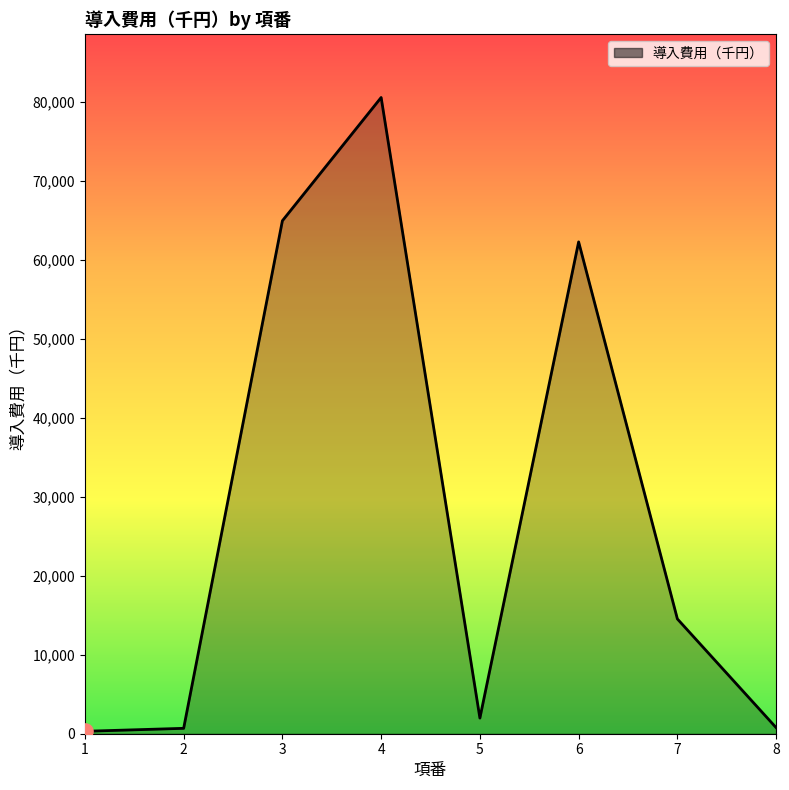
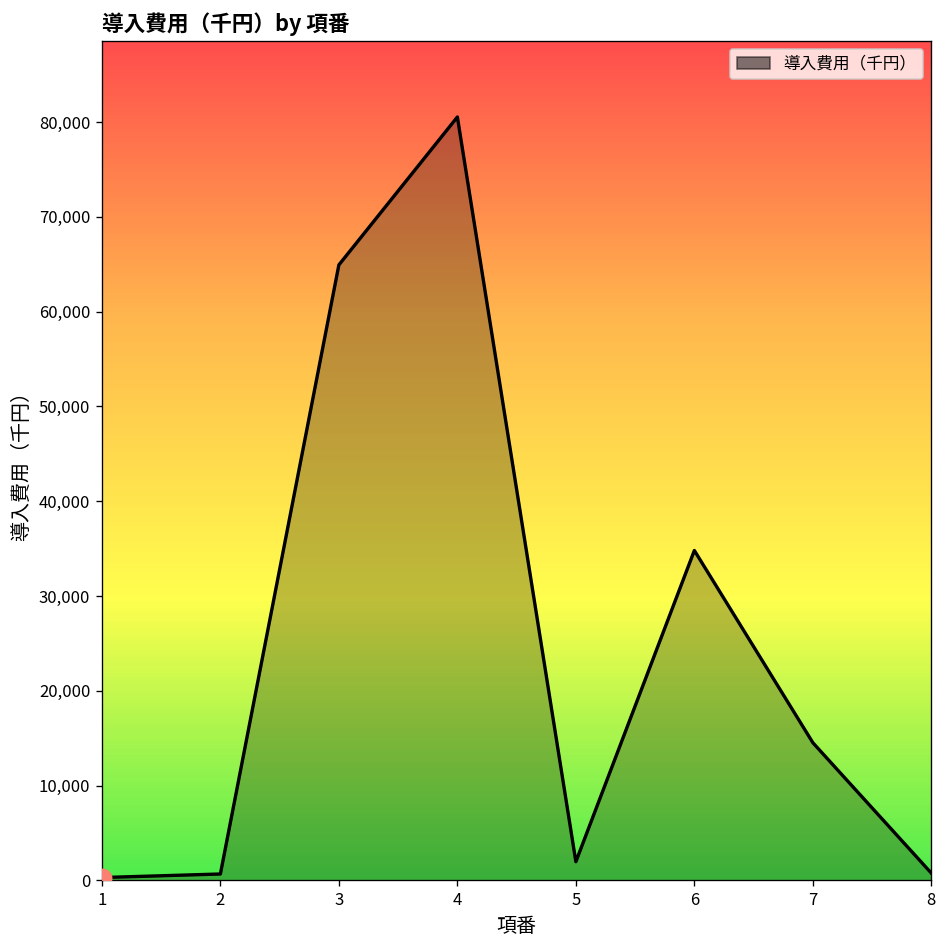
導入費用（千円）, 6: 62,000 -> 35,000
